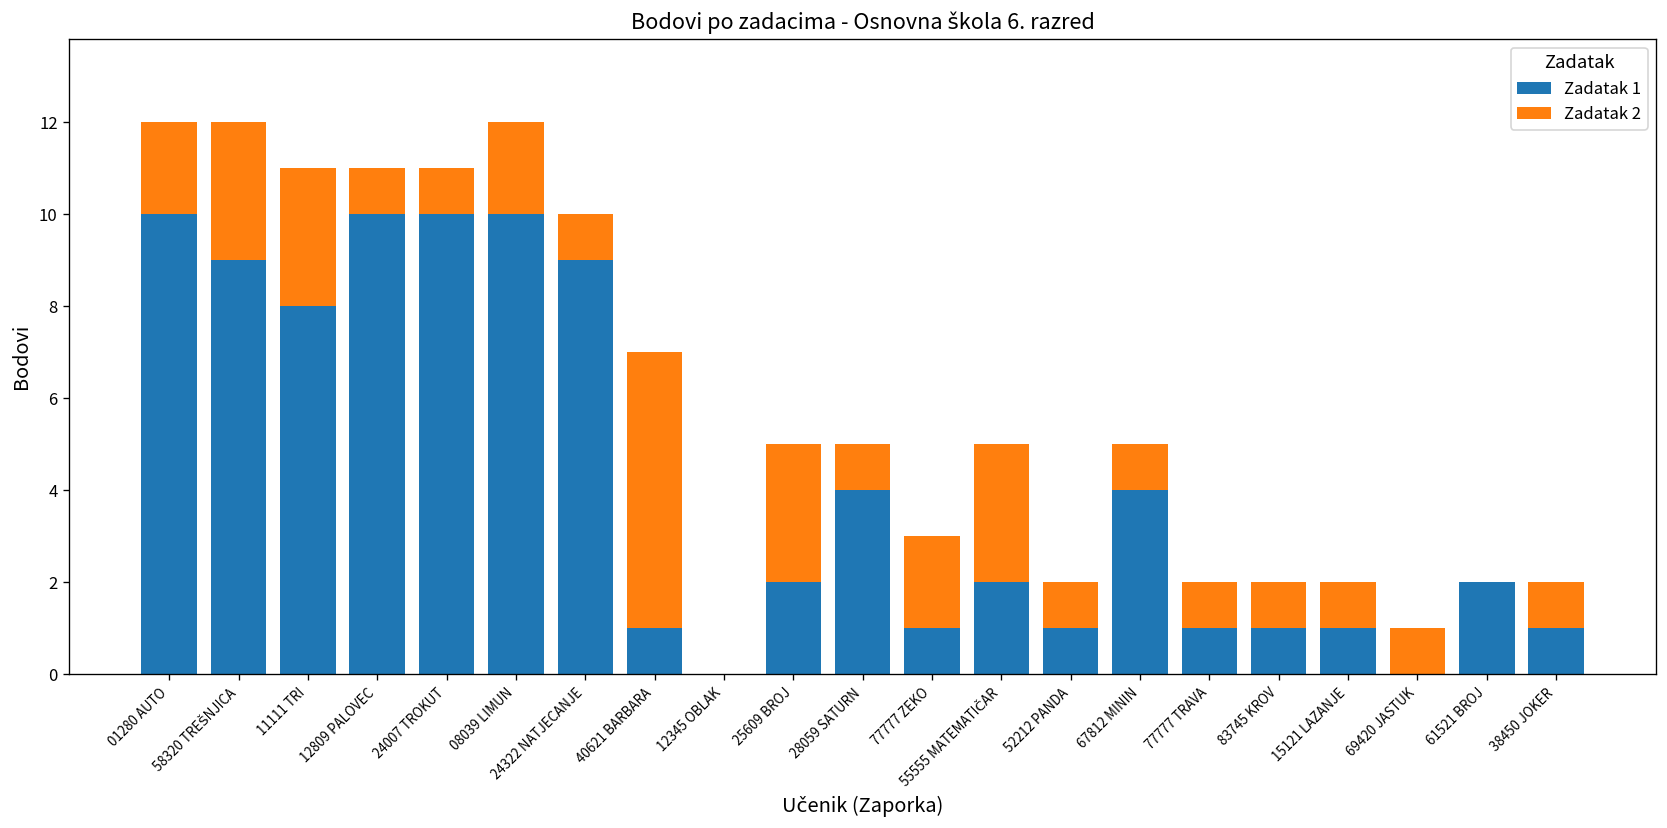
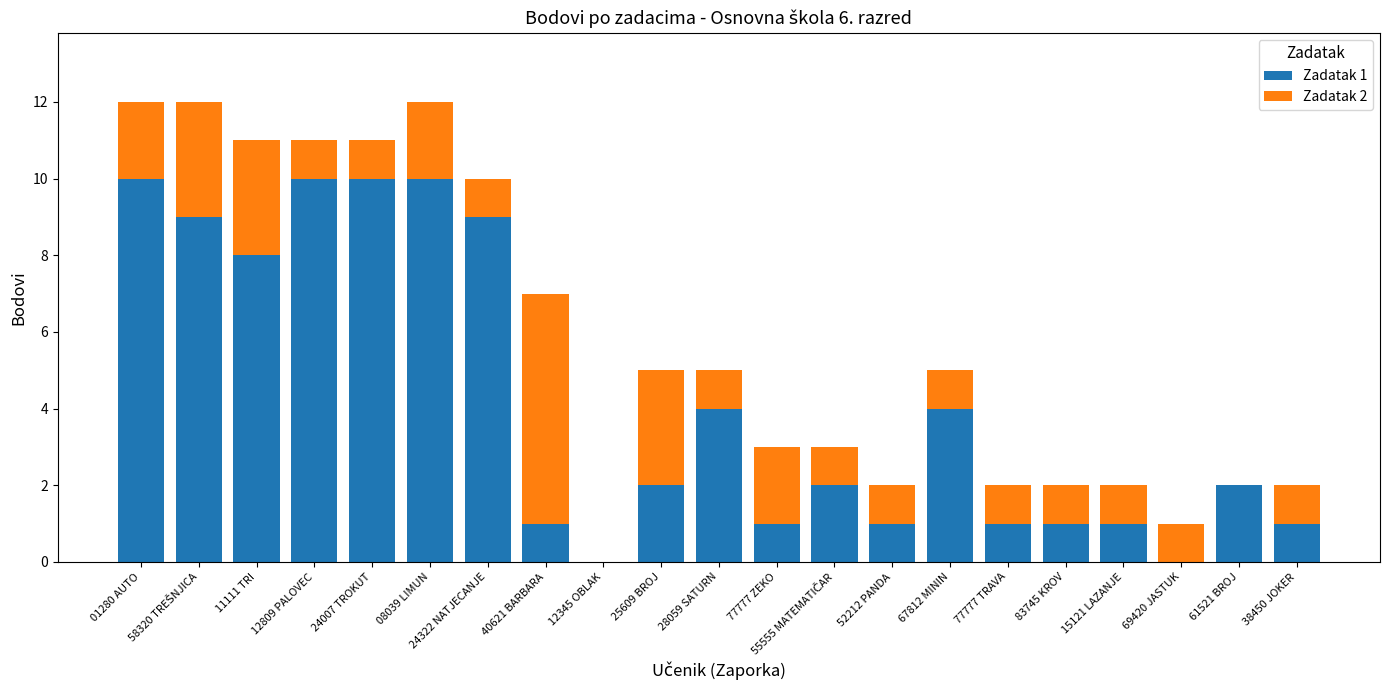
Zadatak 2, 55555 MATEMATIČAR: 3 -> 1
